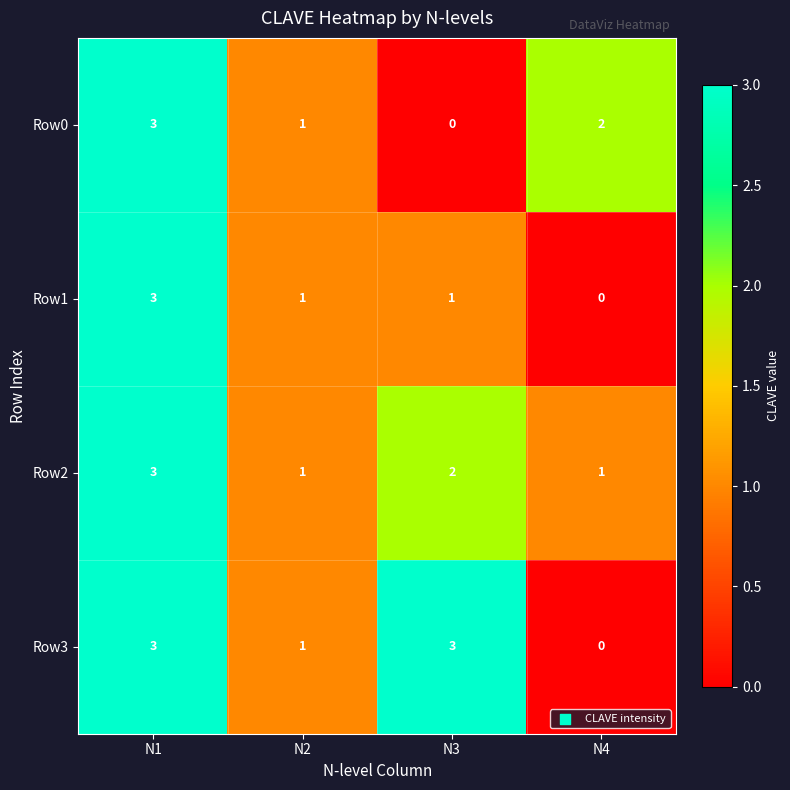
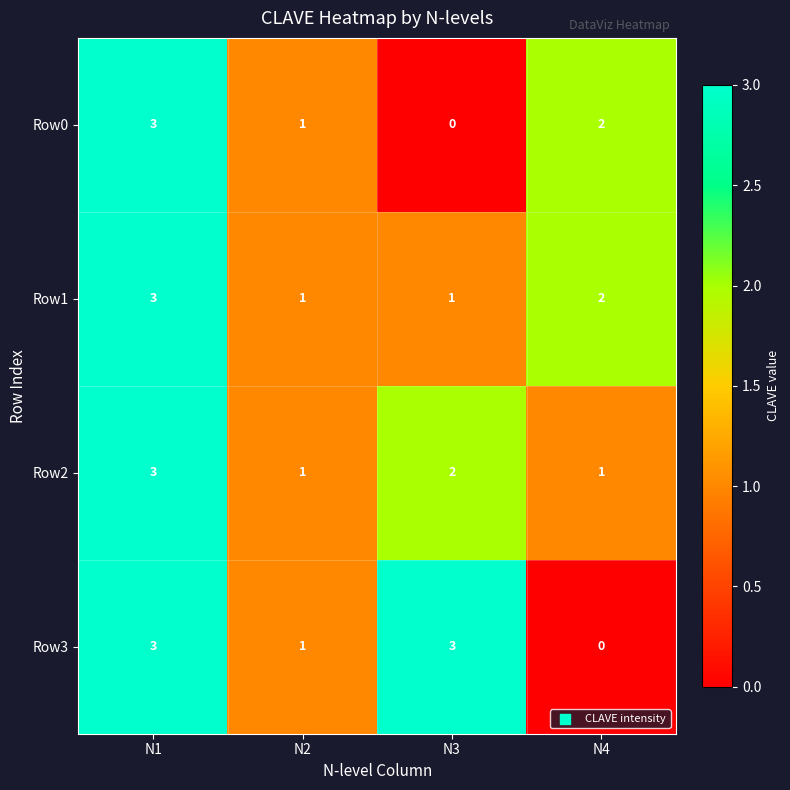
Row1, N4: 0 -> 2
